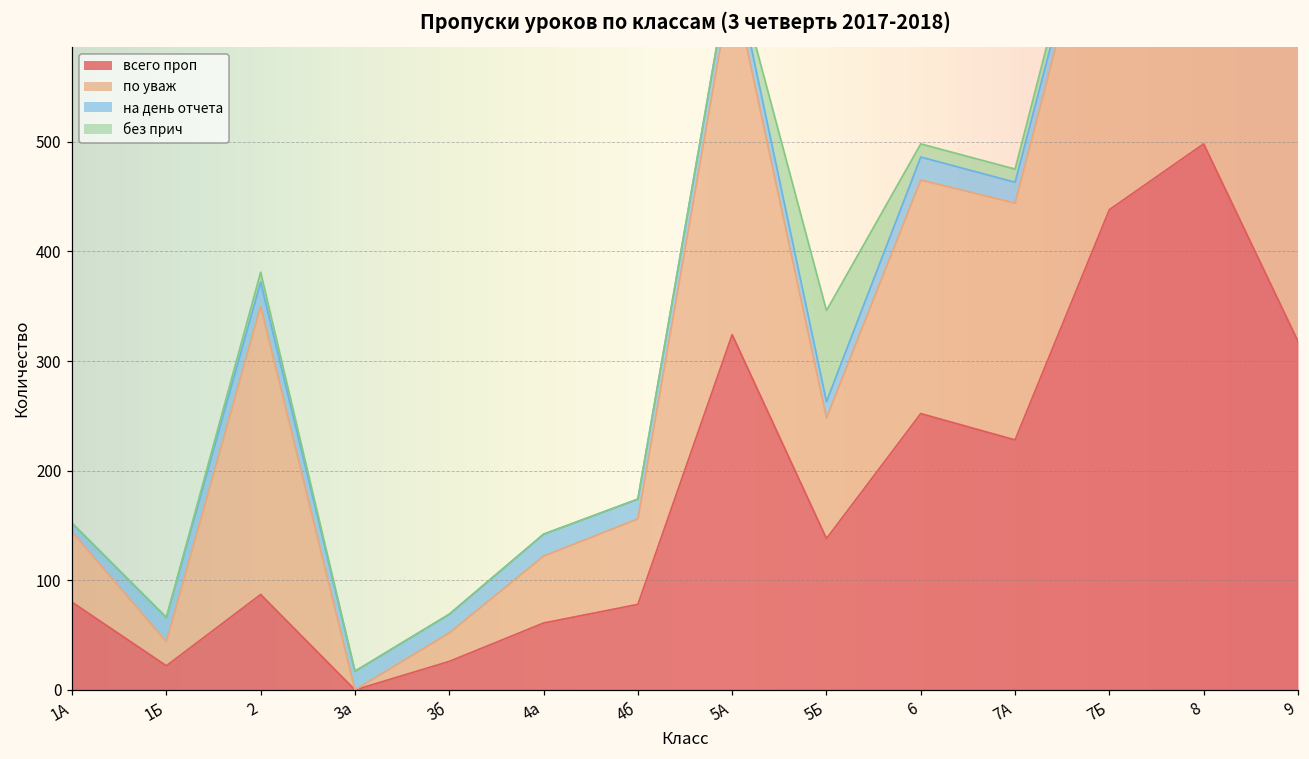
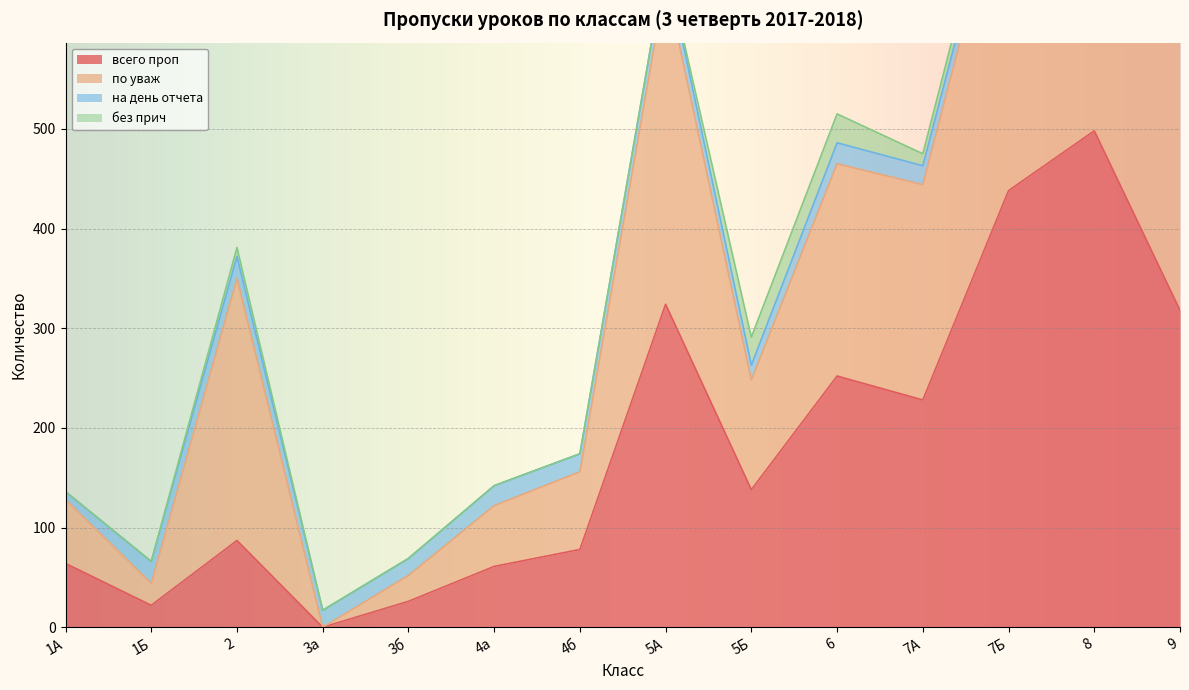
всего проп, 1А: 80 -> 60
без прич, 5Б: 80 -> 30
без прич, 6: 10 -> 30
